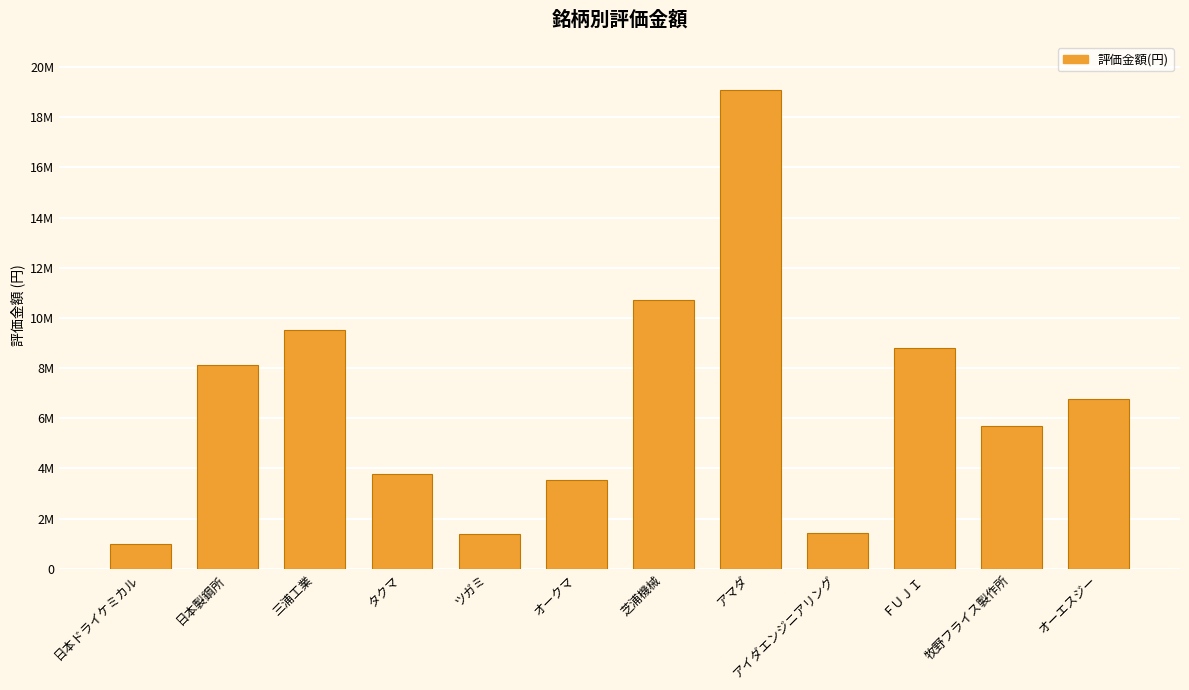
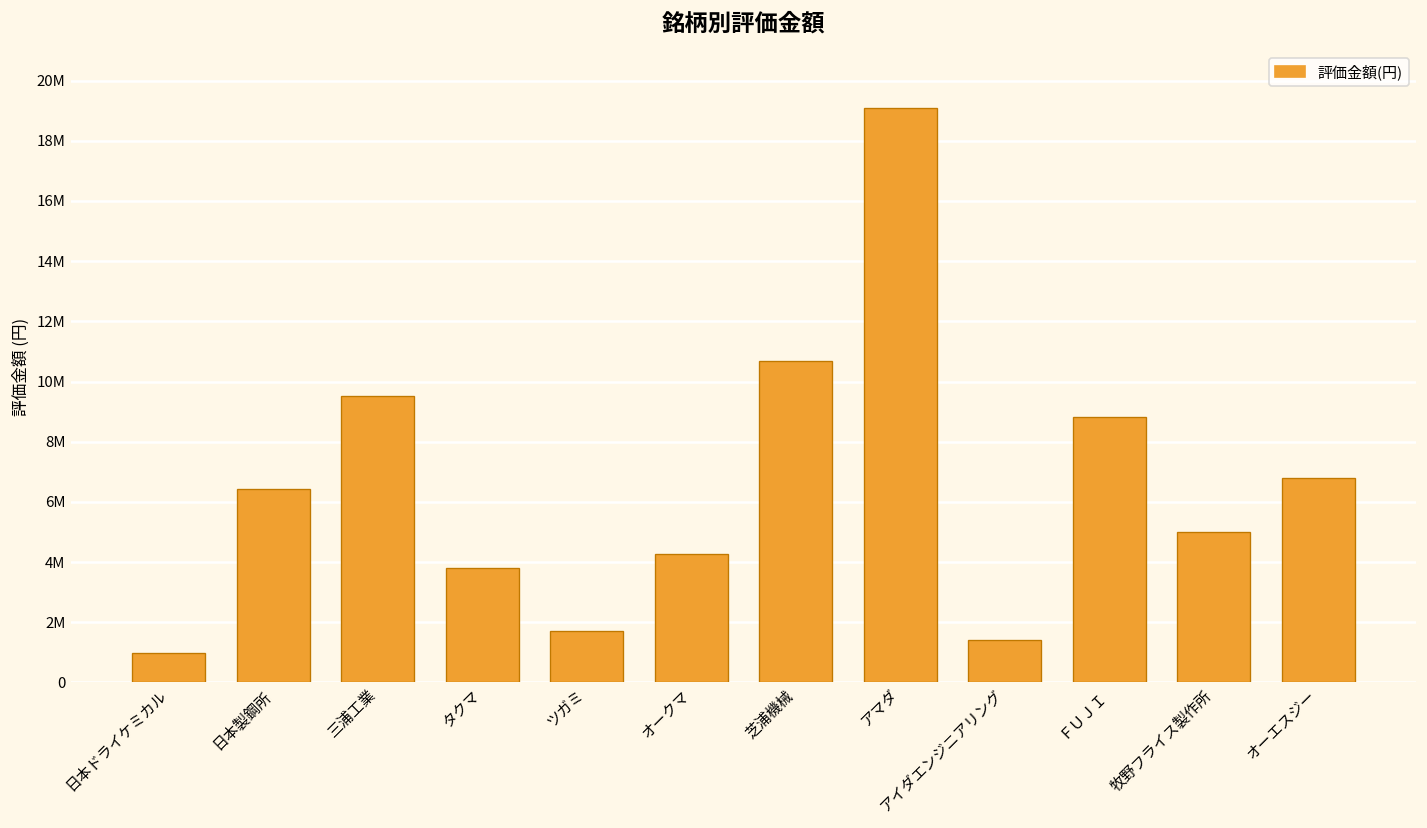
日本製鋼所: 8100000 -> 6400000
ツガミ: 1400000 -> 1700000
オークマ: 3500000 -> 4300000
牧野フライス製作所: 5700000 -> 5000000
